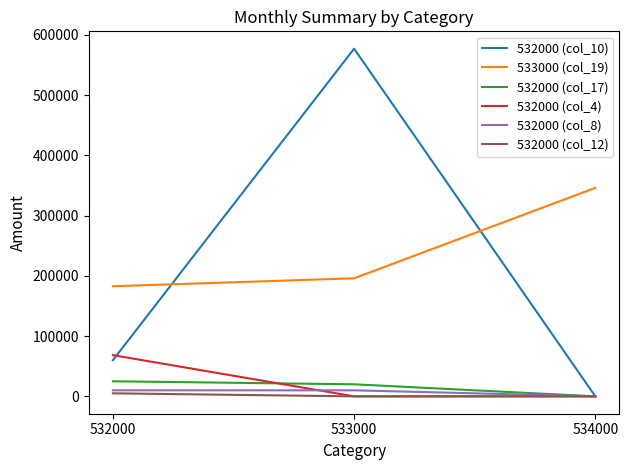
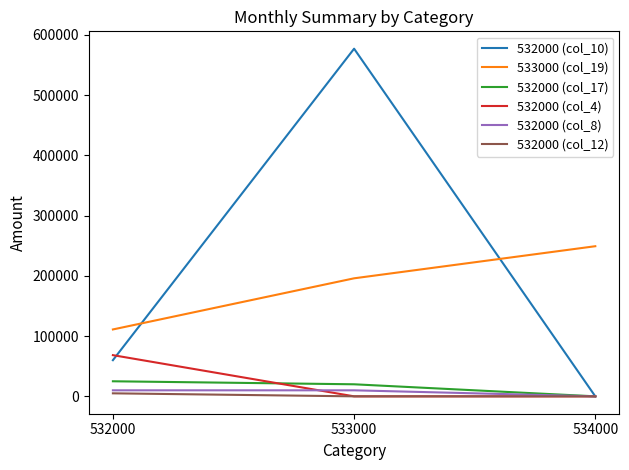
533000 (col_19), 532000: 180000 -> 110000
533000 (col_19), 534000: 350000 -> 250000
